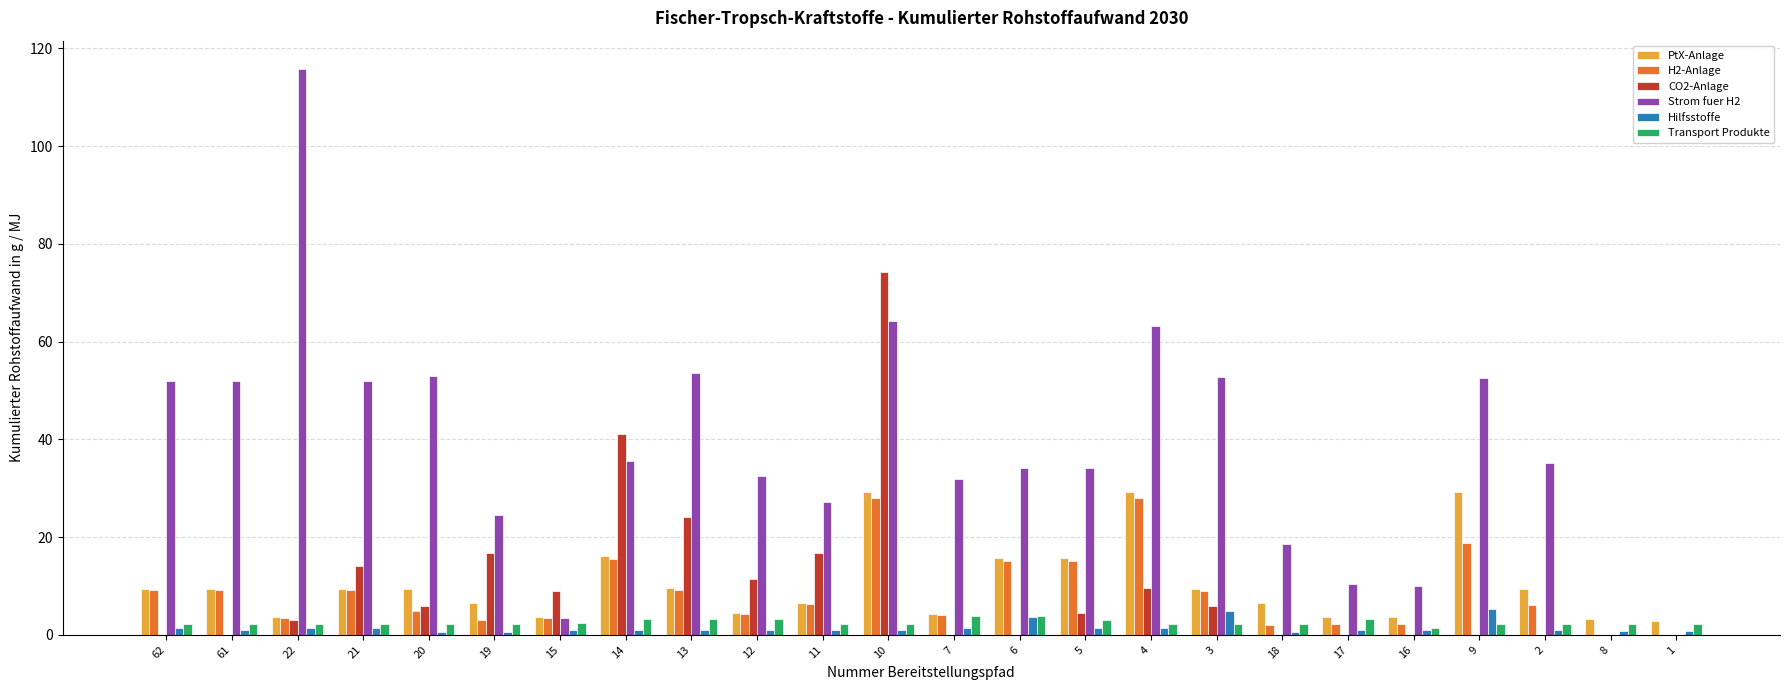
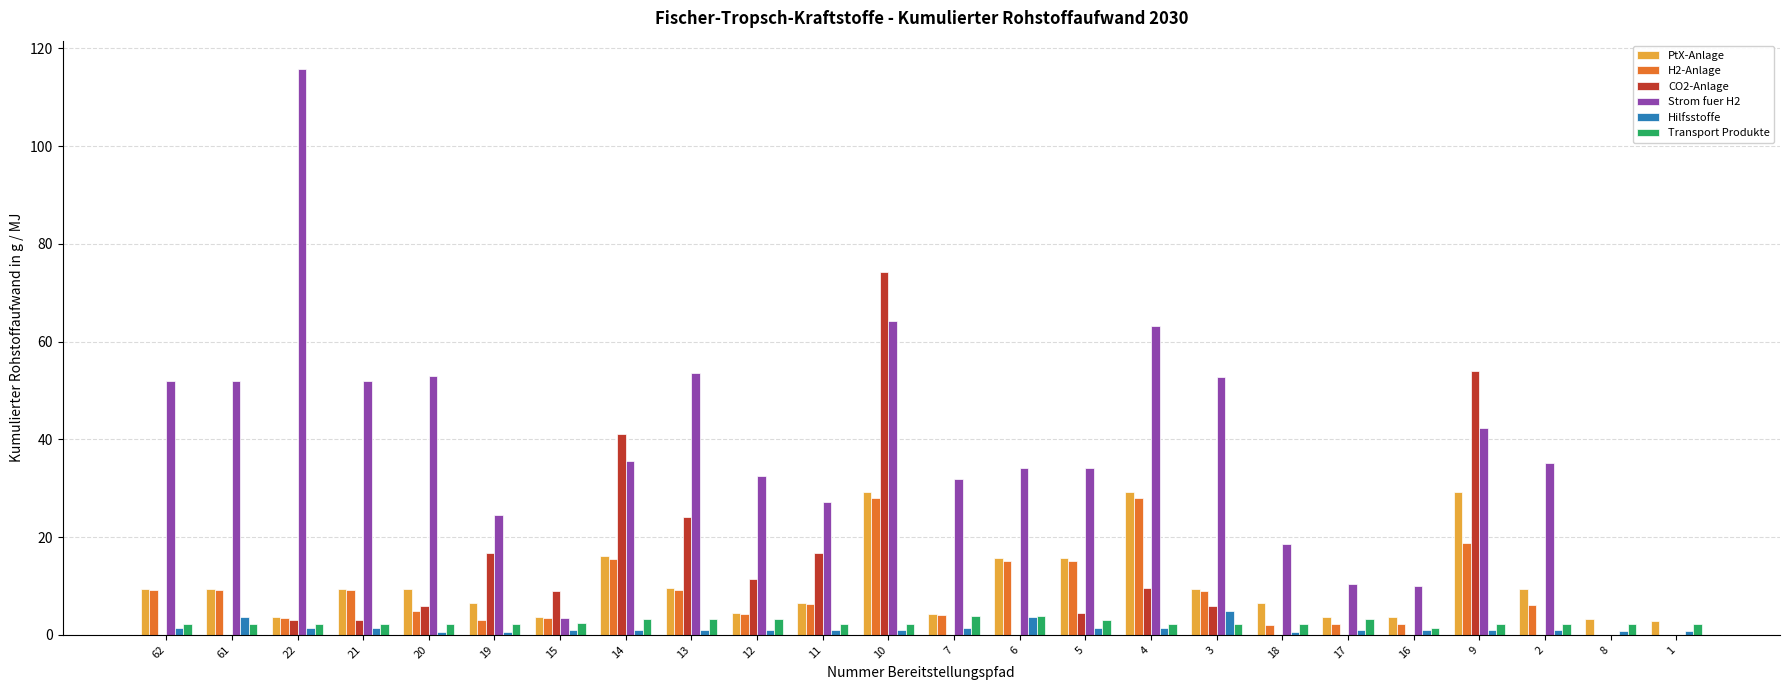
Hilfsstoffe, 61: 1 -> 4
CO2-Anlage, 21: 14 -> 3
CO2-Anlage, 9: 0 -> 54
Strom fuer H2, 9: 53 -> 42
Hilfsstoffe, 9: 5 -> 1
